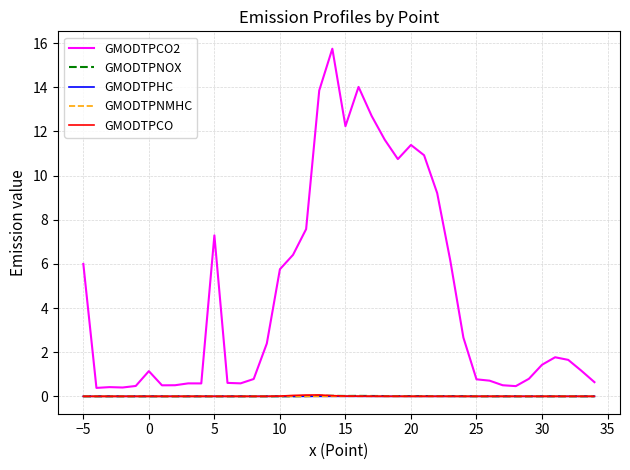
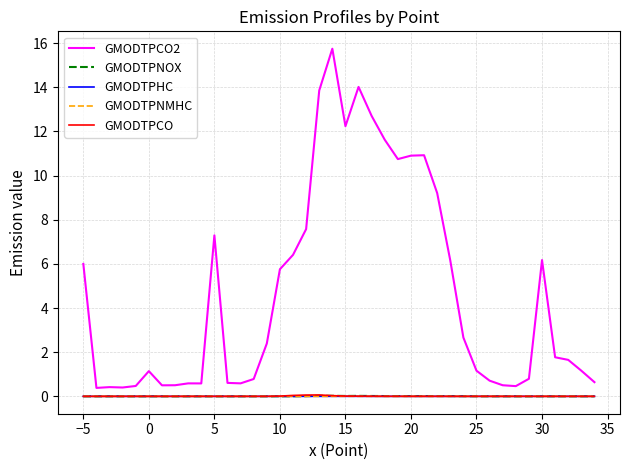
GMODTPCO2, 20: 11.4 -> 10.9
GMODTPCO2, 25: 0.8 -> 1.2
GMODTPCO2, 30: 1.4 -> 6.2
